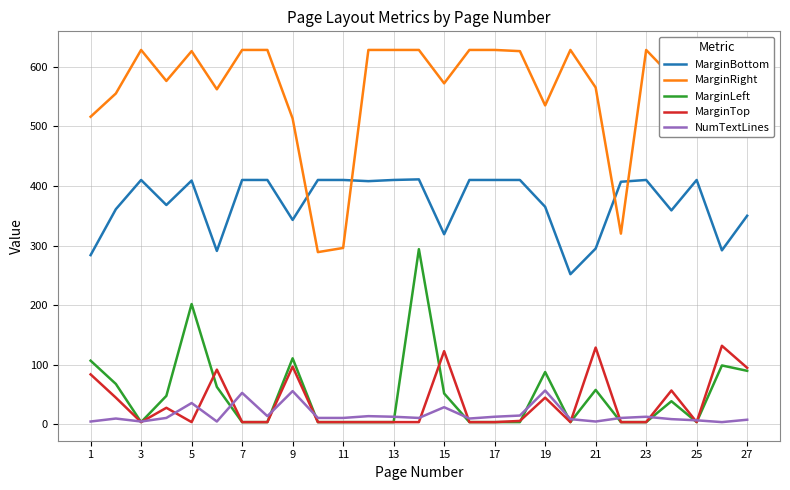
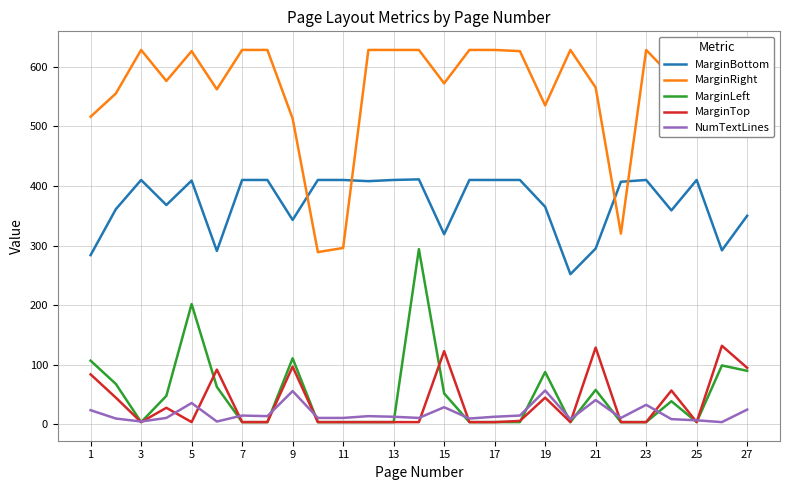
NumTextLines, 1: 10 -> 20
NumTextLines, 7: 50 -> 20
NumTextLines, 21: 10 -> 40
NumTextLines, 23: 10 -> 30
NumTextLines, 27: 10 -> 30
